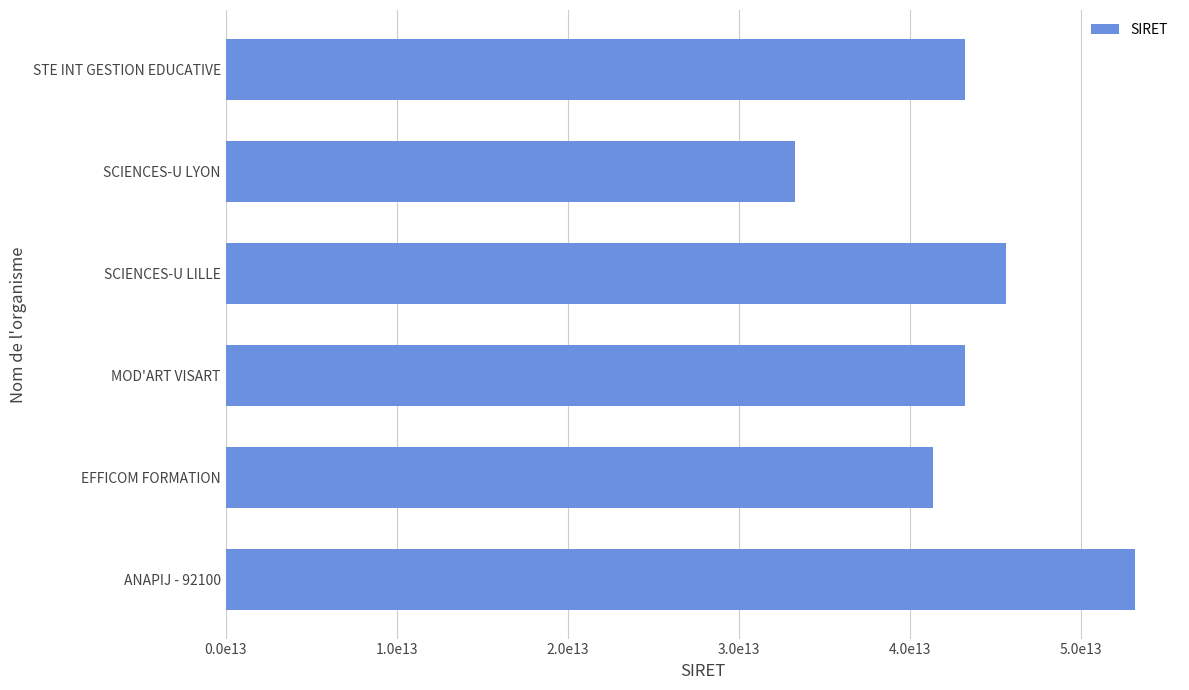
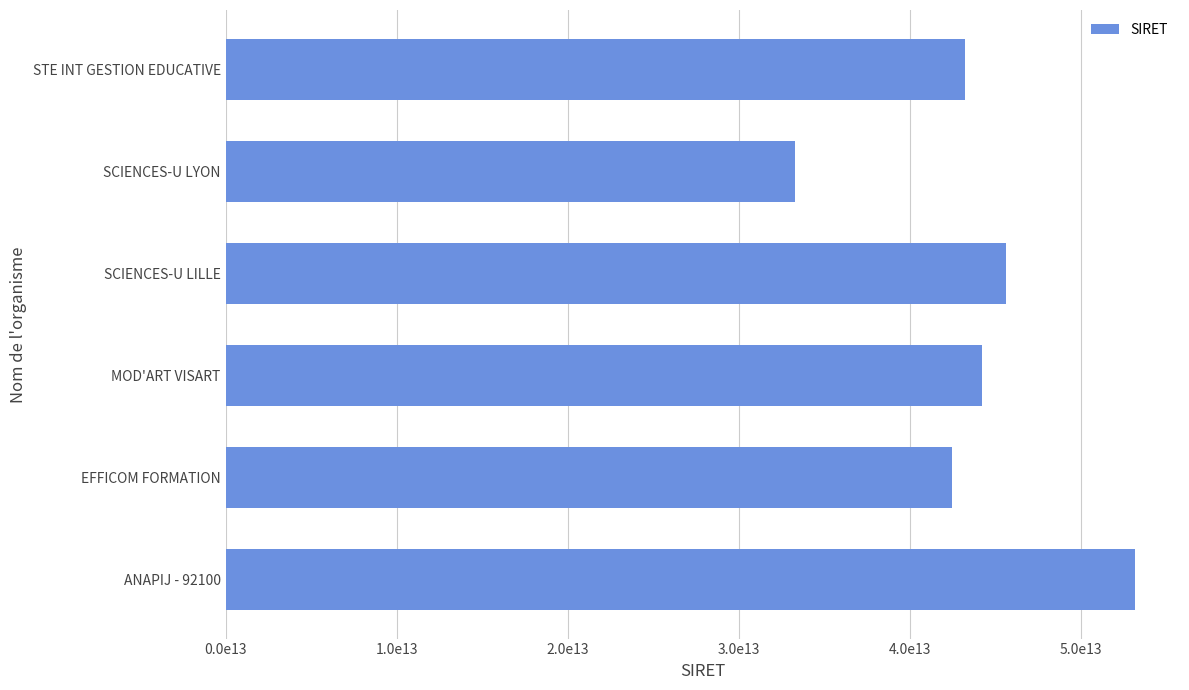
MOD'ART VISART: 43300000000000 -> 44200000000000
EFFICOM FORMATION: 41300000000000 -> 42400000000000
